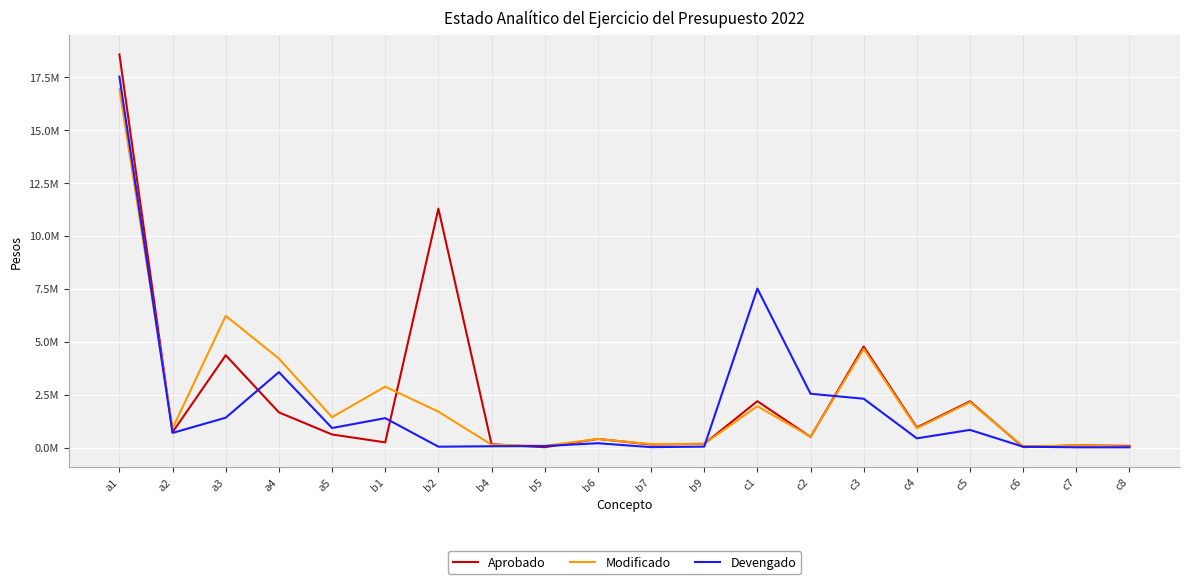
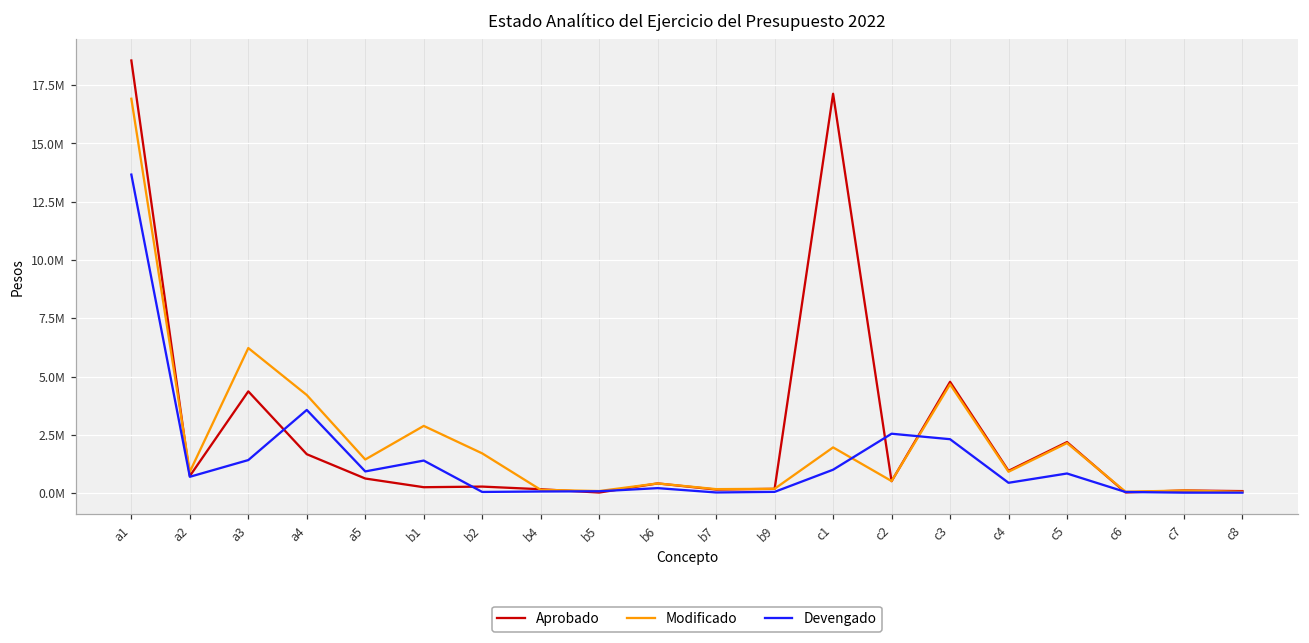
Devengado, a1: 17500000 -> 13700000
Aprobado, b2: 11300000 -> 300000
Aprobado, c1: 2200000 -> 17100000
Devengado, c1: 7500000 -> 1000000
